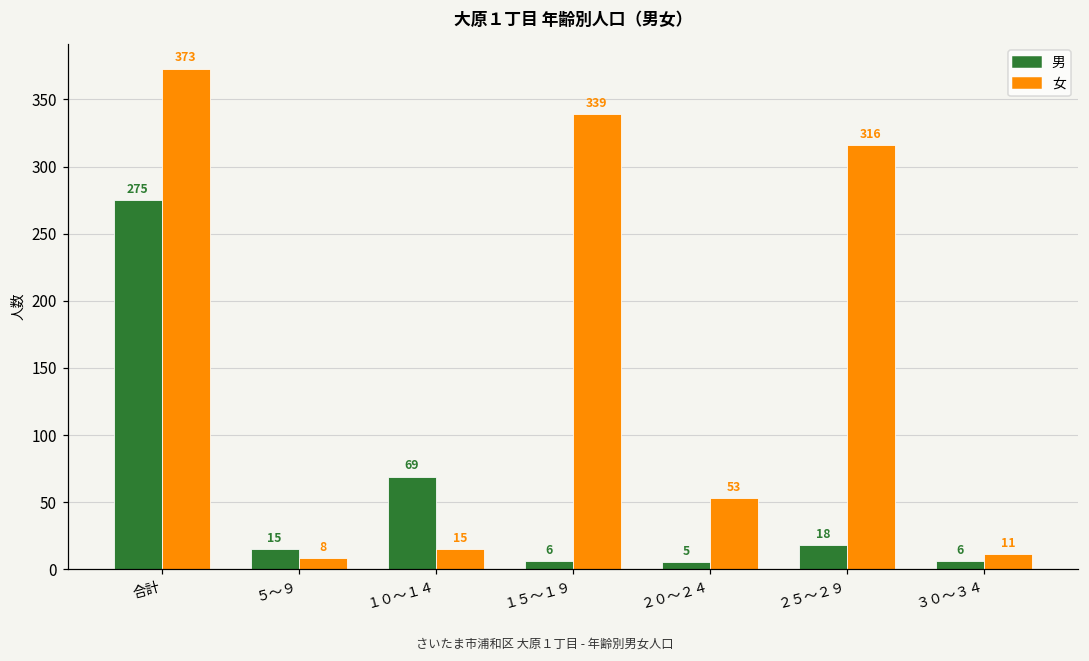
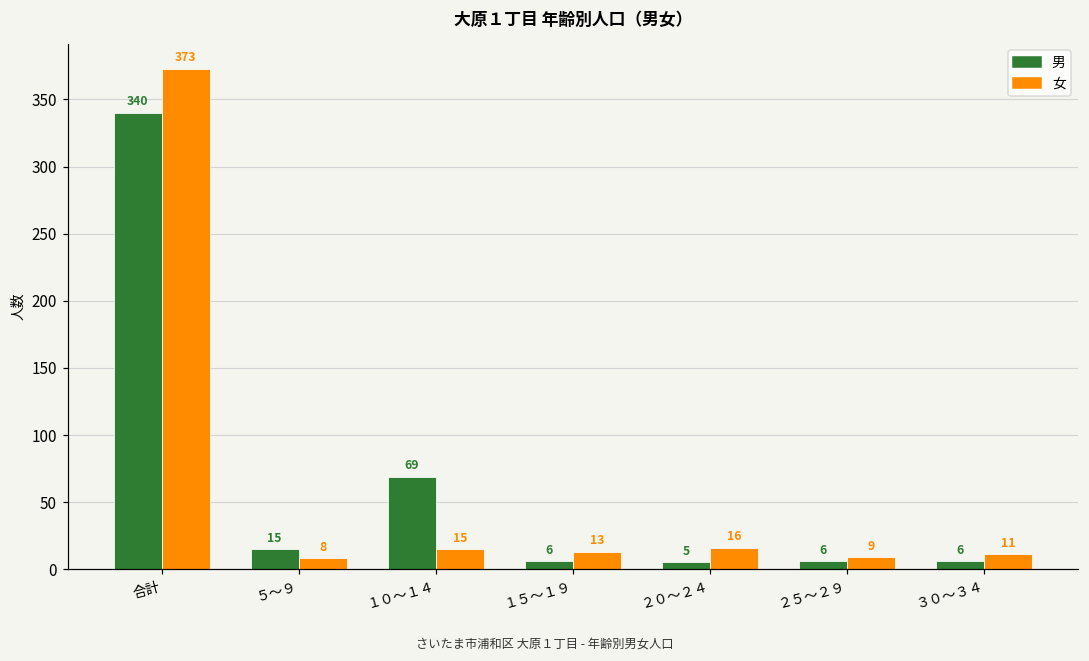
男, 合計: 275 -> 340
女, １５～１９: 339 -> 13
女, ２０～２４: 53 -> 16
男, ２５～２９: 18 -> 6
女, ２５～２９: 316 -> 9
